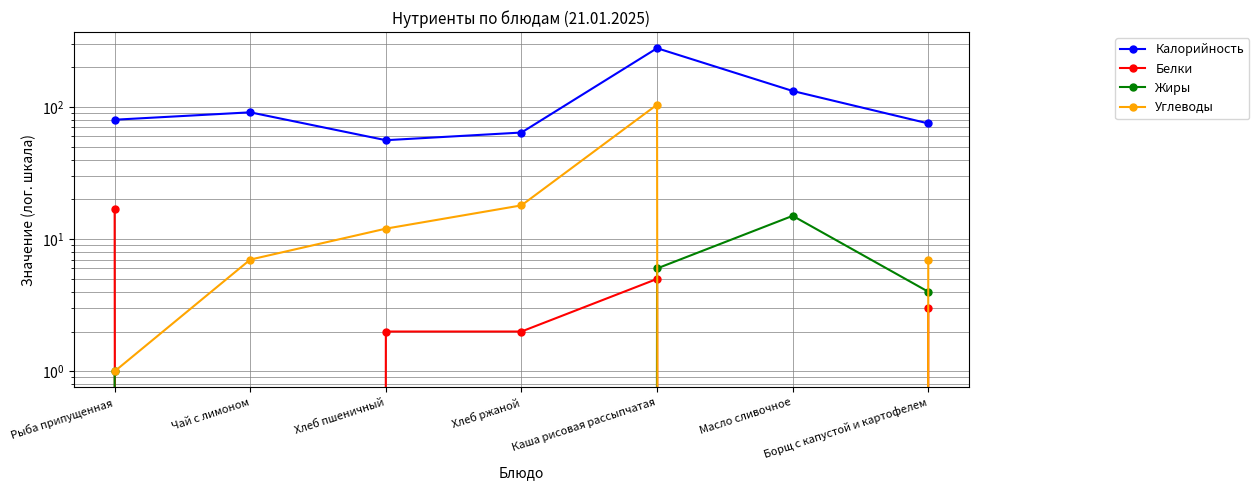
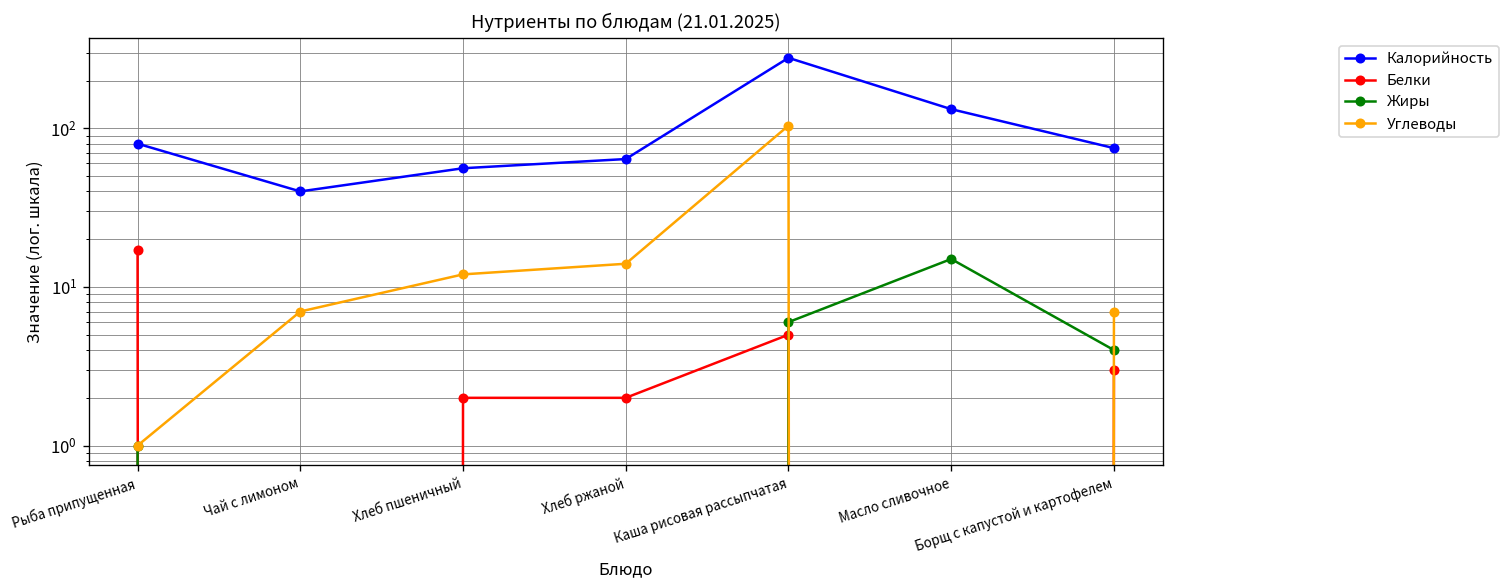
Калорийность, Чай с лимоном: 90 -> 40
Углеводы, Хлеб ржаной: 18 -> 14
